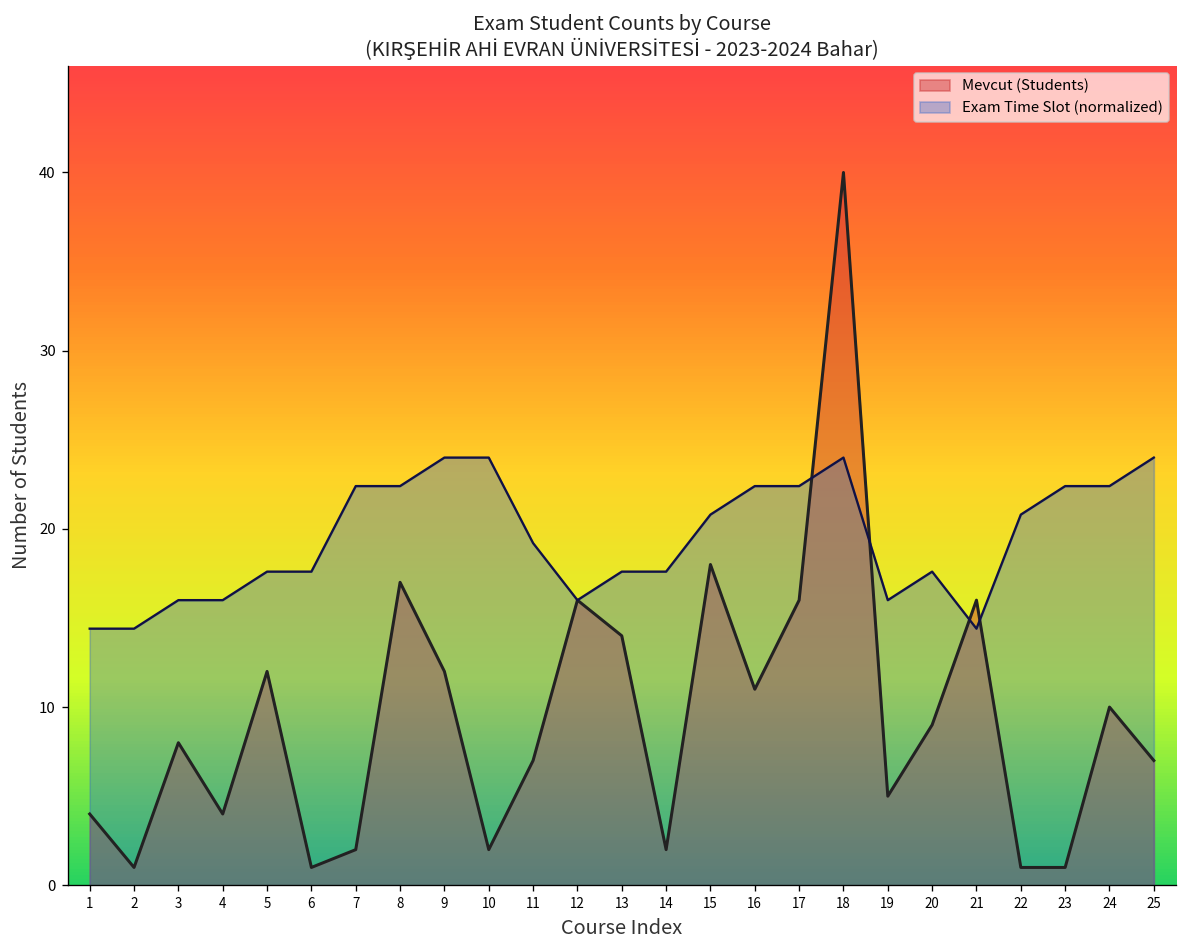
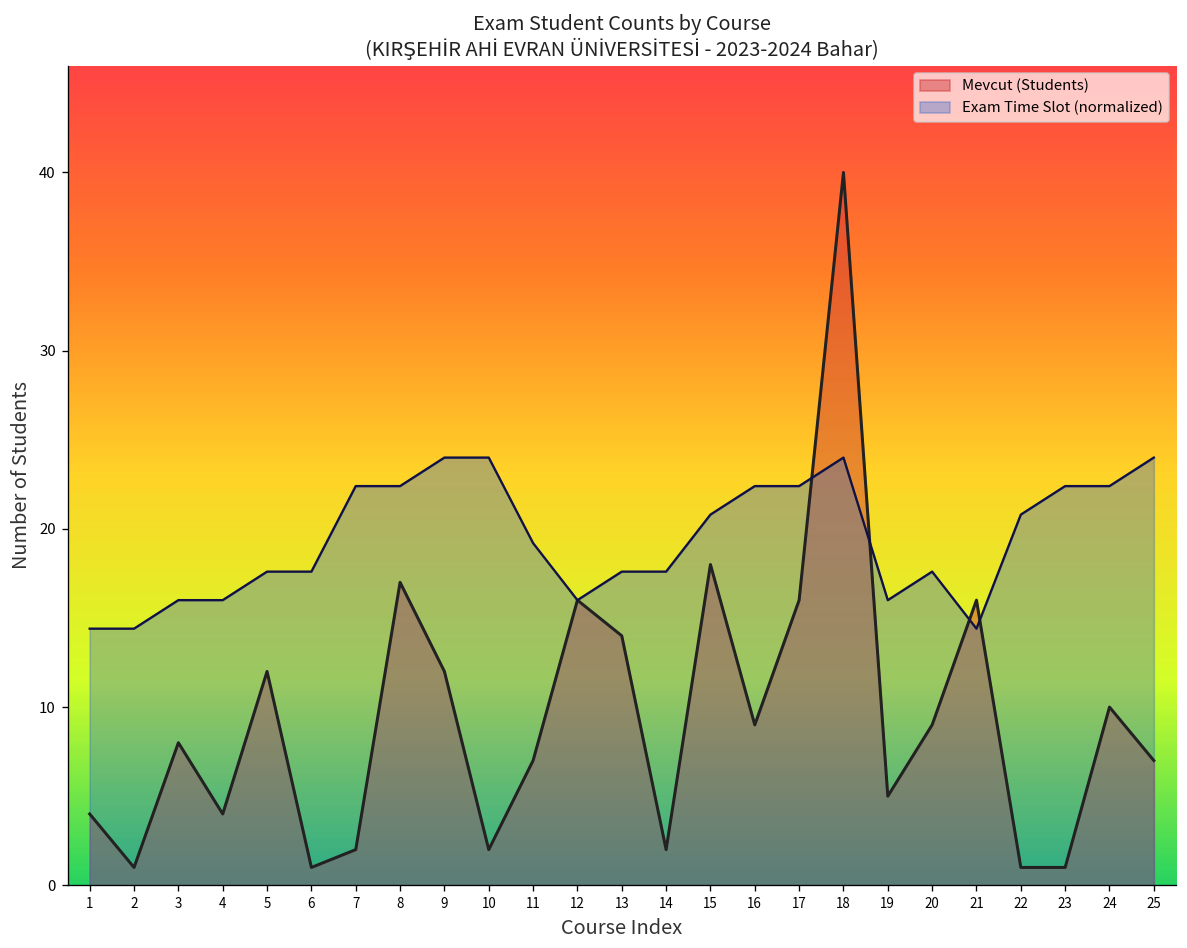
Mevcut (Students), 16: 11 -> 9
